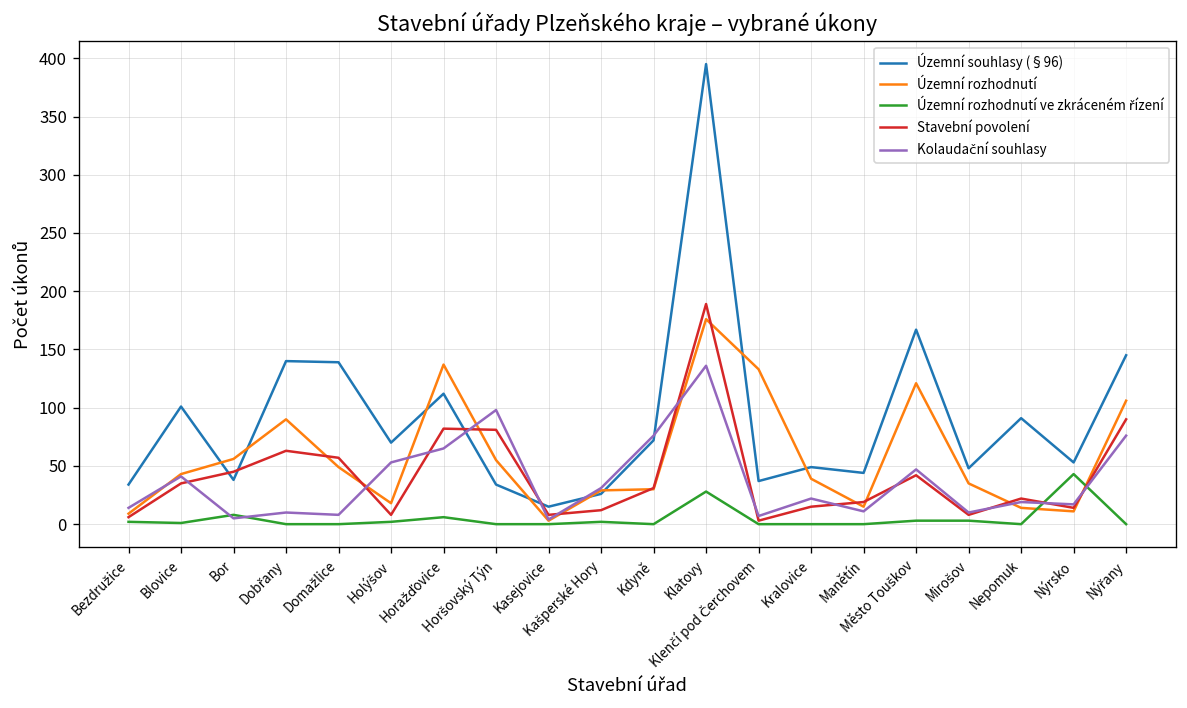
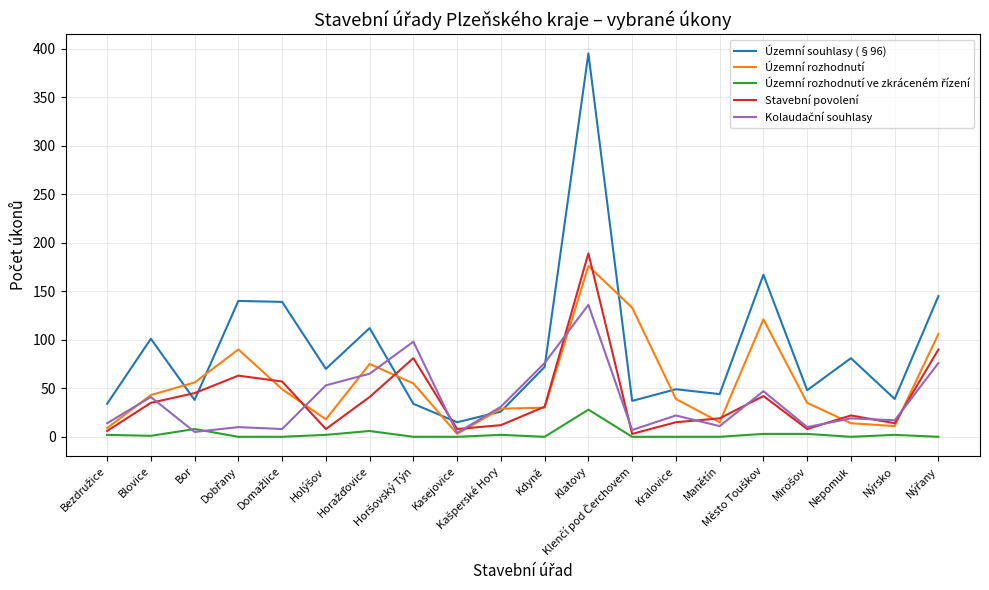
Územní rozhodnutí, Horažďovice: 140 -> 80
Stavební povolení, Horažďovice: 80 -> 40
Územní souhlasy (§96), Nepomuk: 90 -> 80
Územní souhlasy (§96), Nýrsko: 50 -> 40
Územní rozhodnutí ve zkráceném řízení, Nýrsko: 40 -> 0
